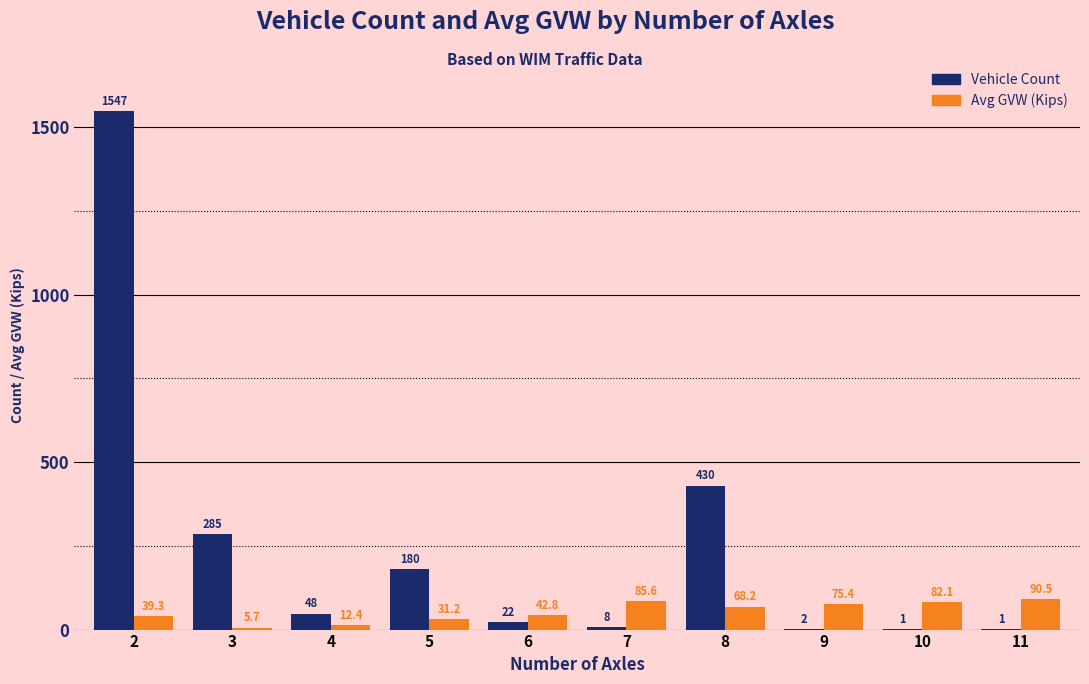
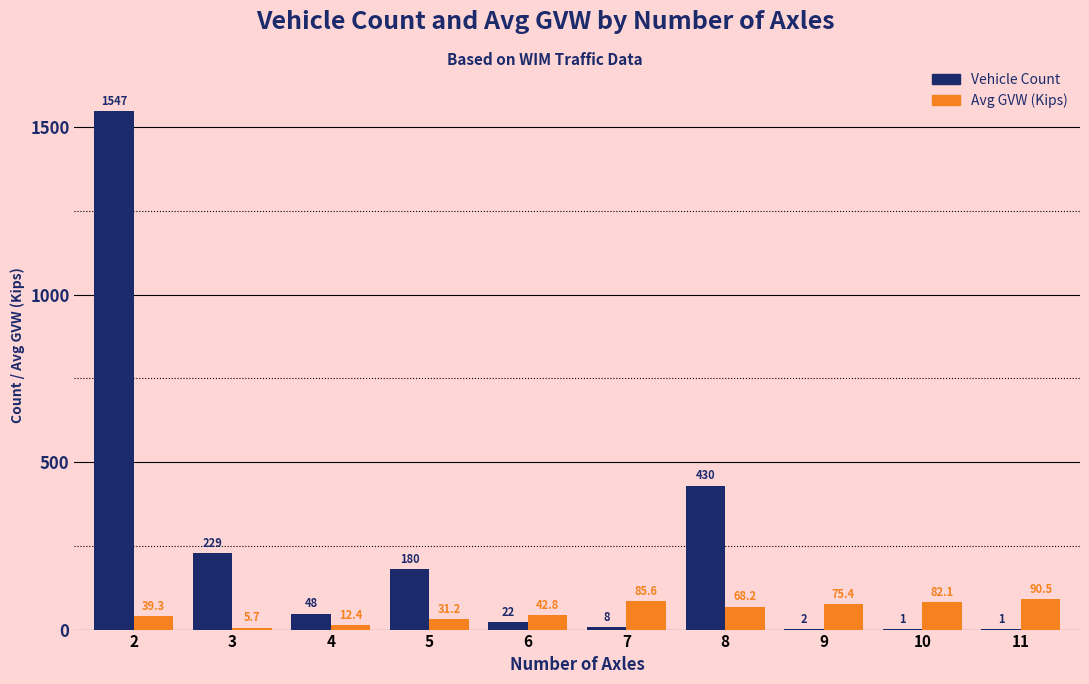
Vehicle Count, 3: 285 -> 229
